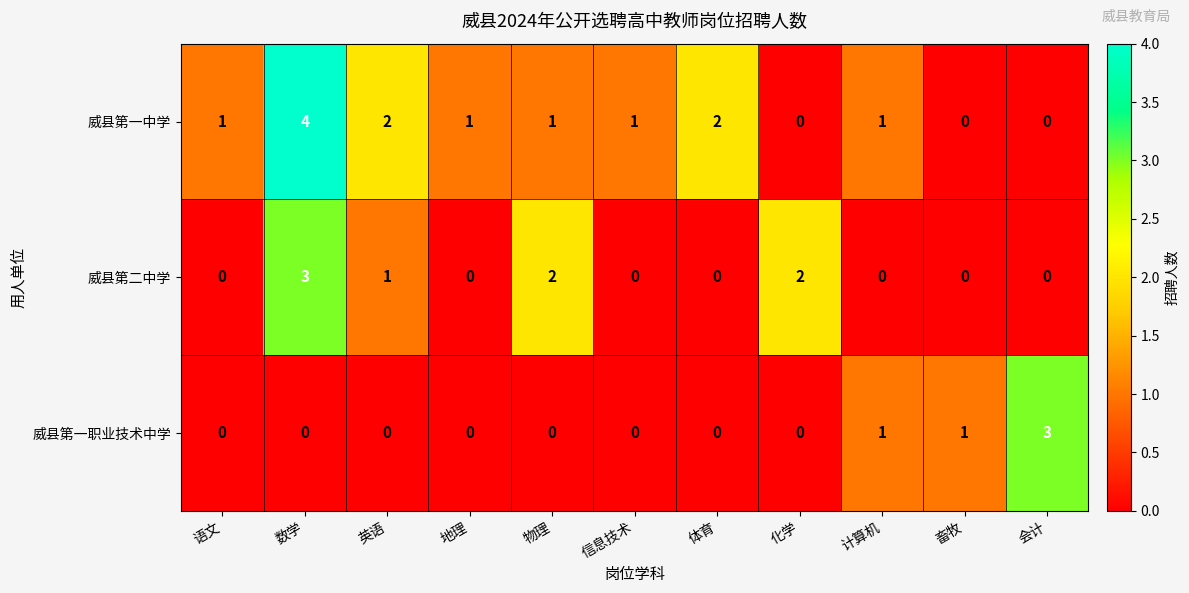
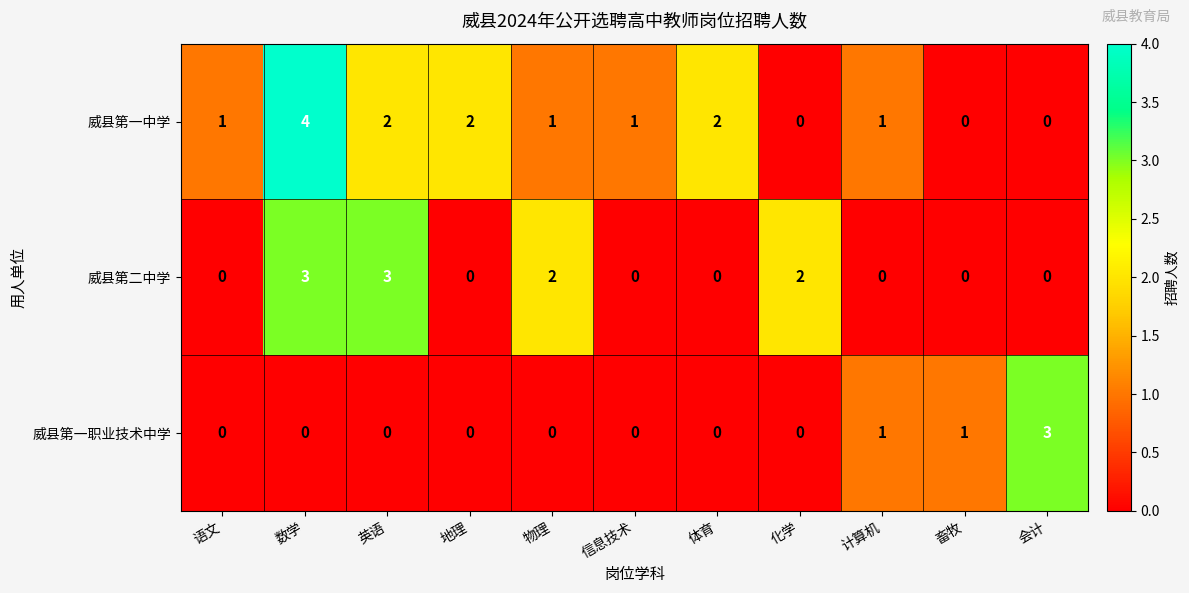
威县第一中学, 地理: 1 -> 2
威县第二中学, 英语: 1 -> 3
